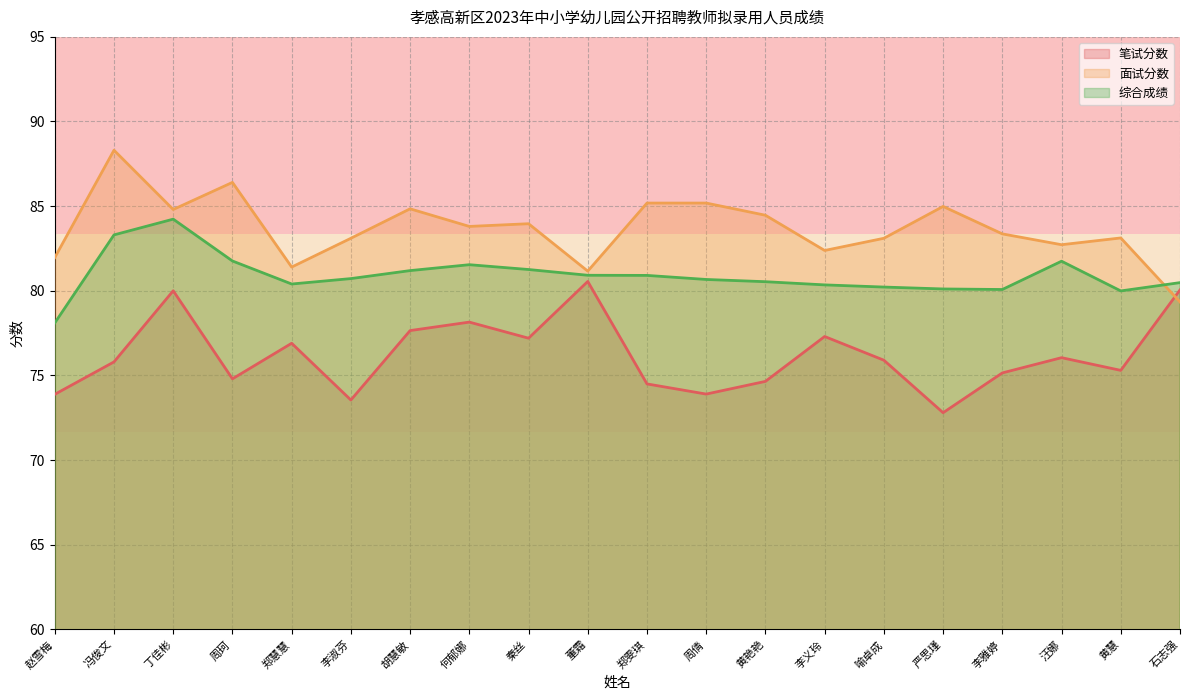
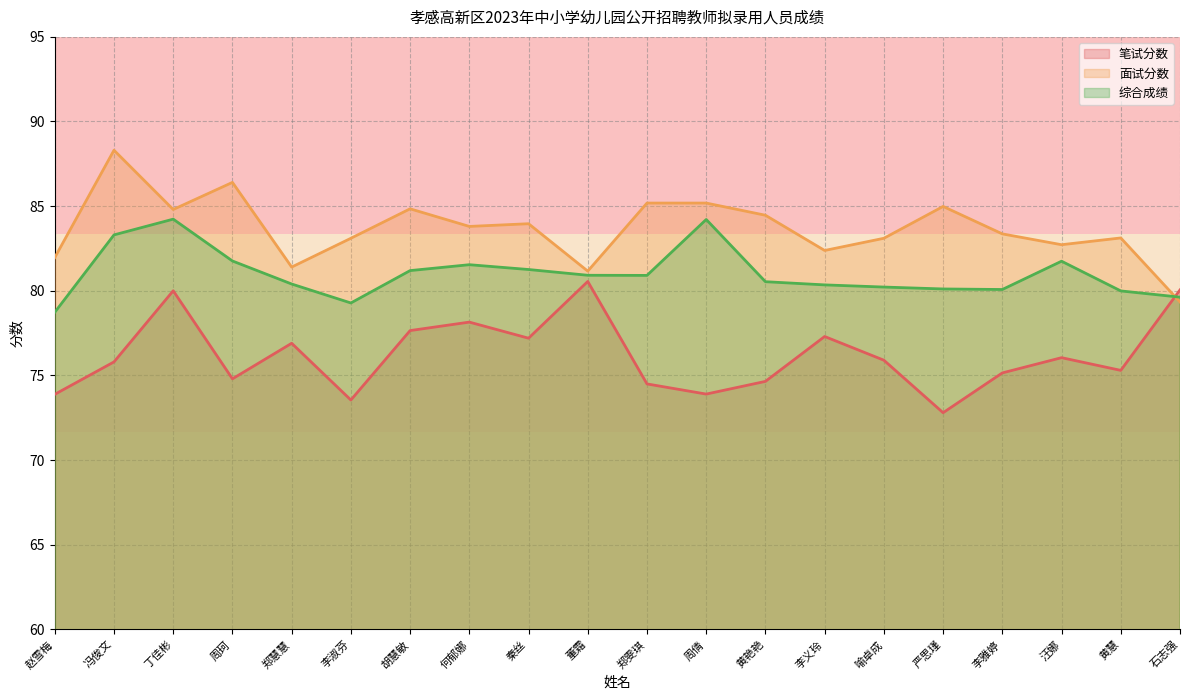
综合成绩, 赵雪梅: 78.1 -> 78.7
综合成绩, 李淑芬: 80.7 -> 79.3
综合成绩, 周倩: 80.7 -> 84.2
综合成绩, 石志强: 80.5 -> 79.6
